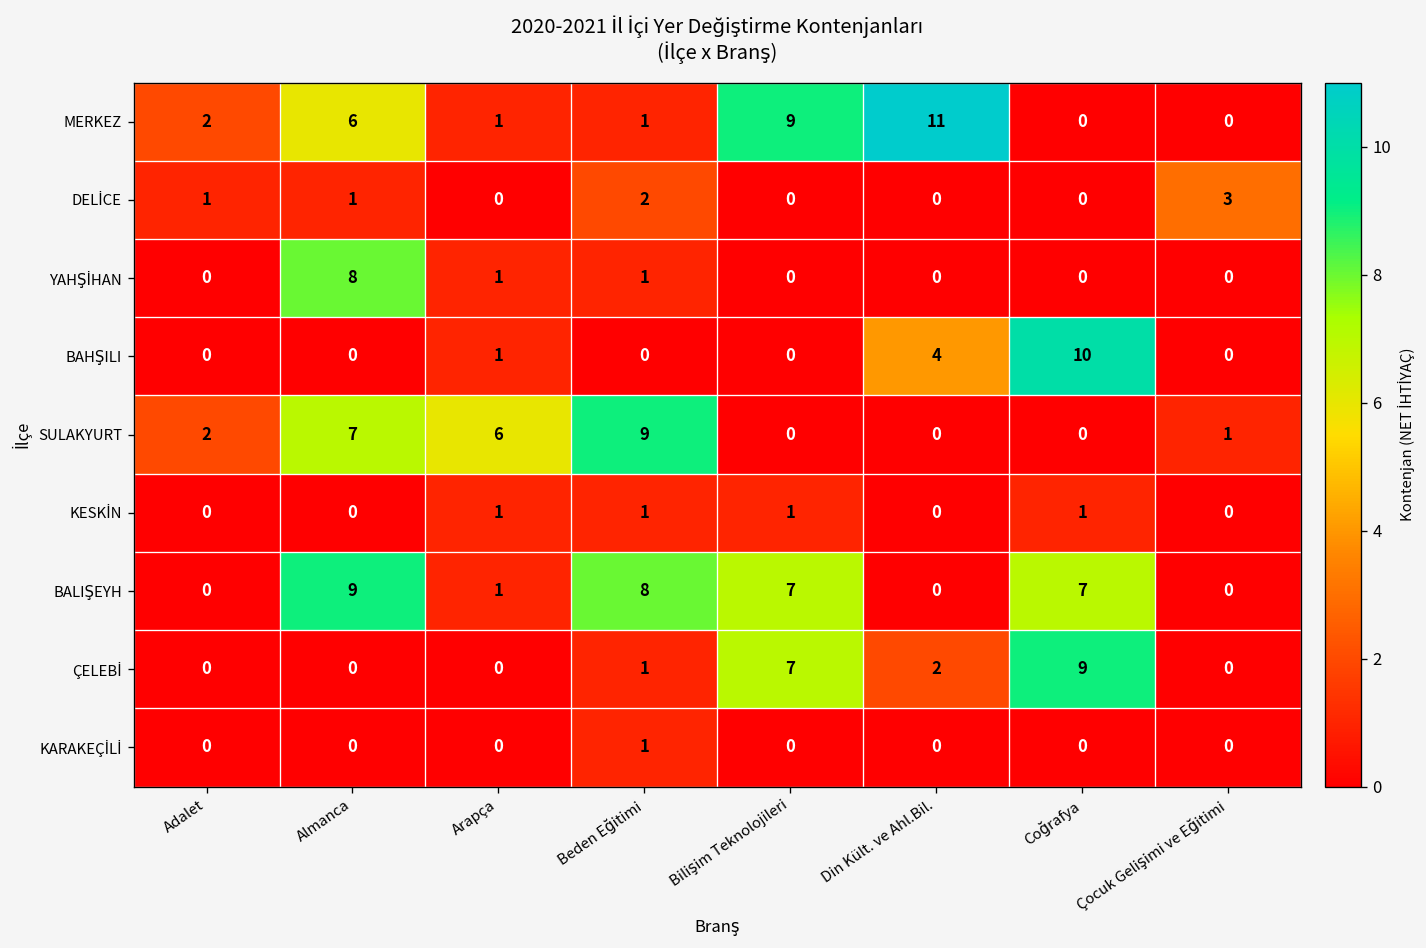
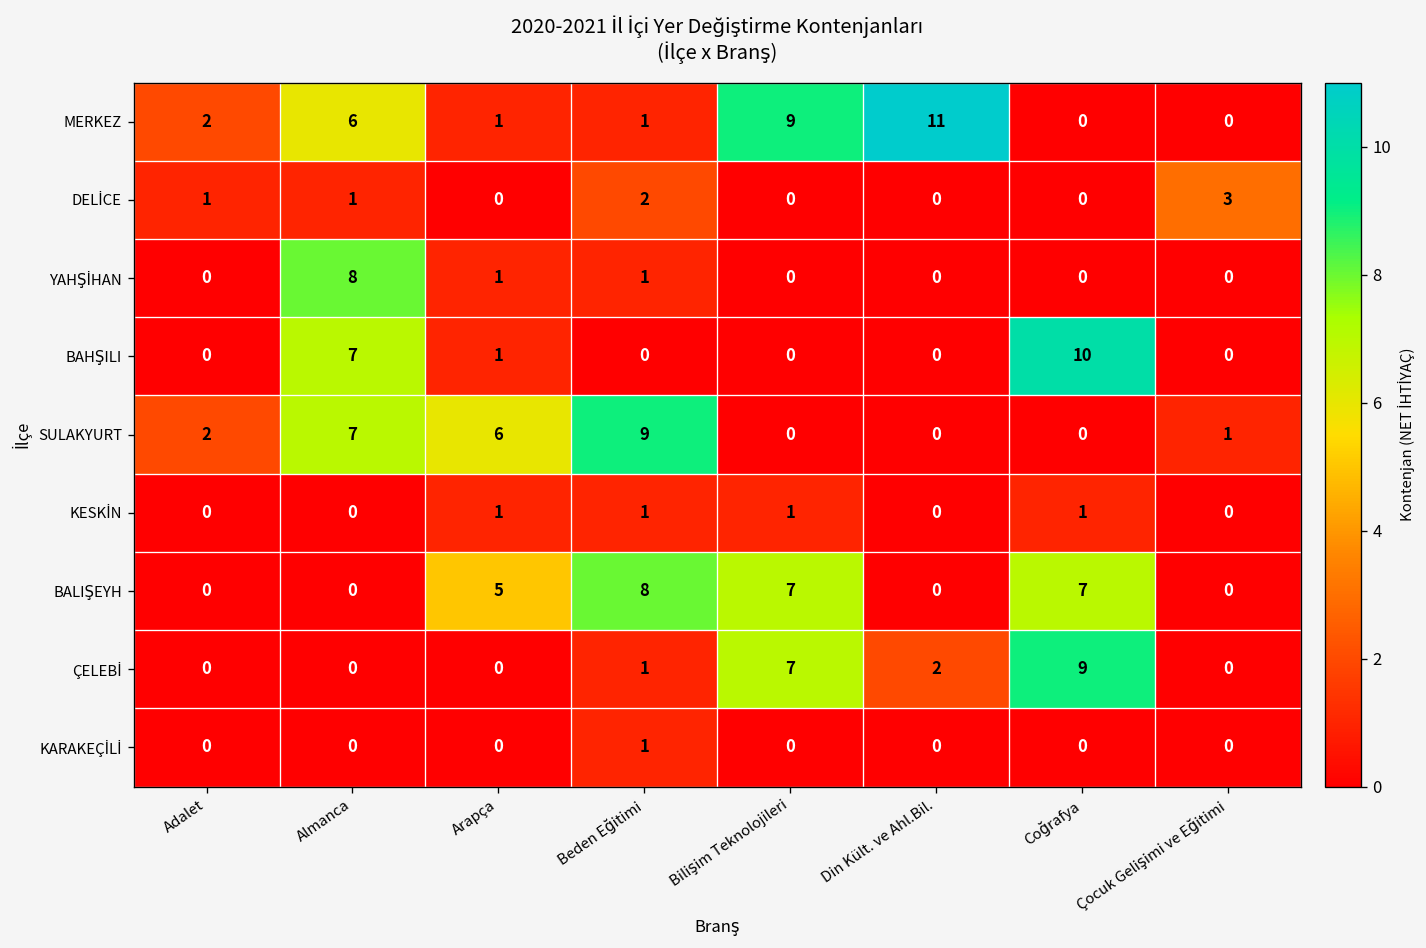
BAHŞILI, Almanca: 0 -> 7
BAHŞILI, Din Kült. ve Ahl.Bil.: 4 -> 0
BALIŞEYH, Almanca: 9 -> 0
BALIŞEYH, Arapça: 1 -> 5
